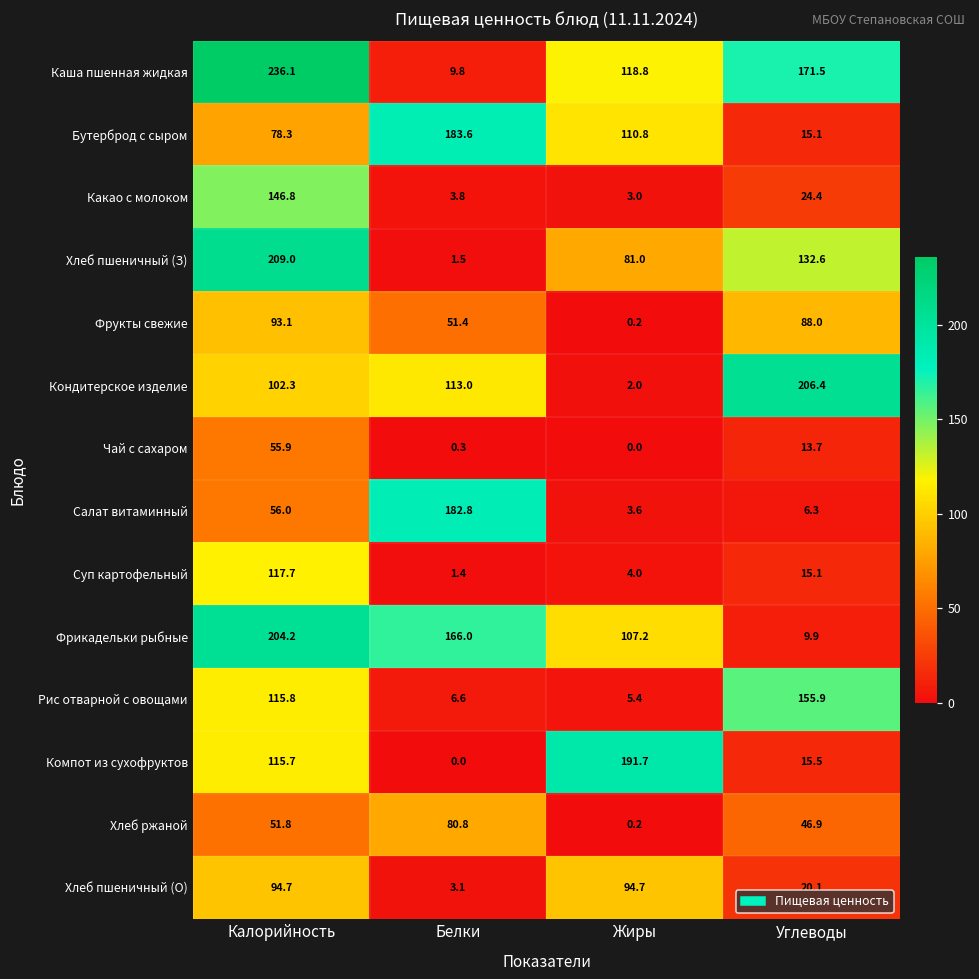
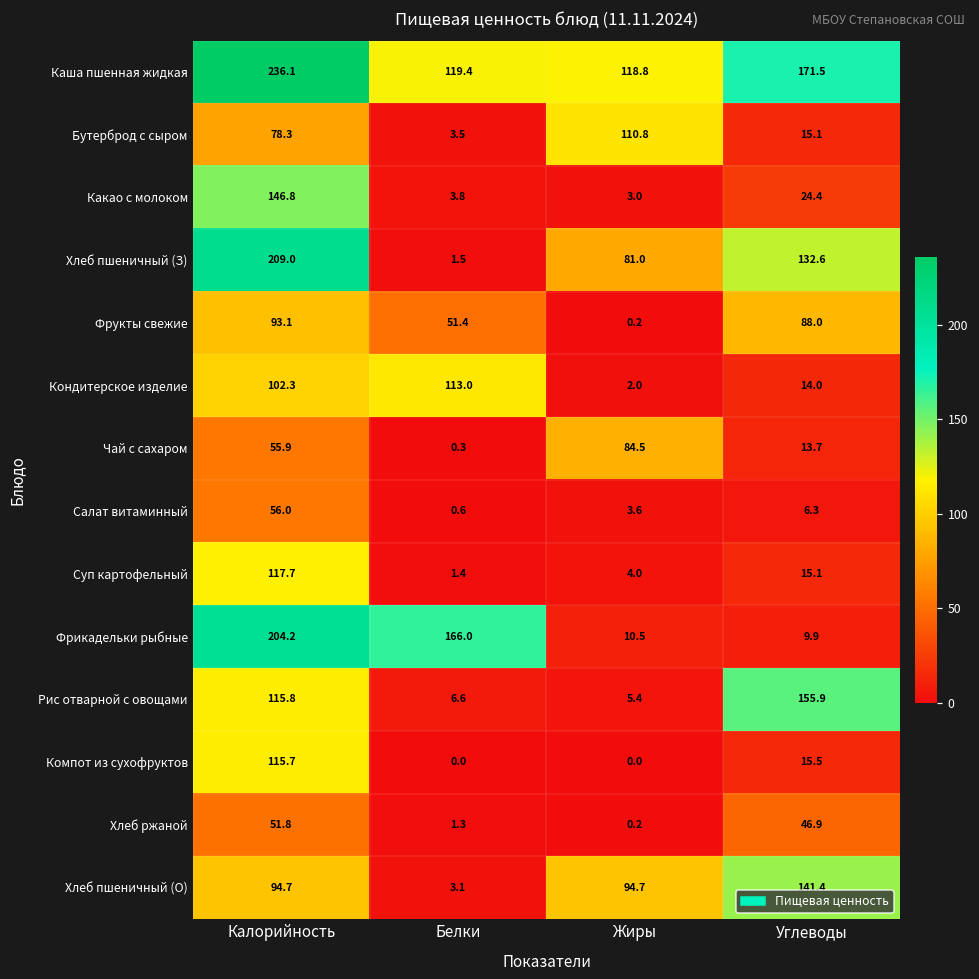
Каша пшенная жидкая, Белки: 9.8 -> 119.4
Бутерброд с сыром, Белки: 183.6 -> 3.5
Кондитерское изделие, Углеводы: 206.4 -> 14.0
Чай с сахаром, Жиры: 0.0 -> 84.5
Салат витаминный, Белки: 182.8 -> 0.6
Фрикадельки рыбные, Жиры: 107.2 -> 10.5
Компот из сухофруктов, Жиры: 191.7 -> 0.0
Хлеб ржаной, Белки: 80.8 -> 1.3
Хлеб пшеничный (О), Углеводы: 20.1 -> 141.4
